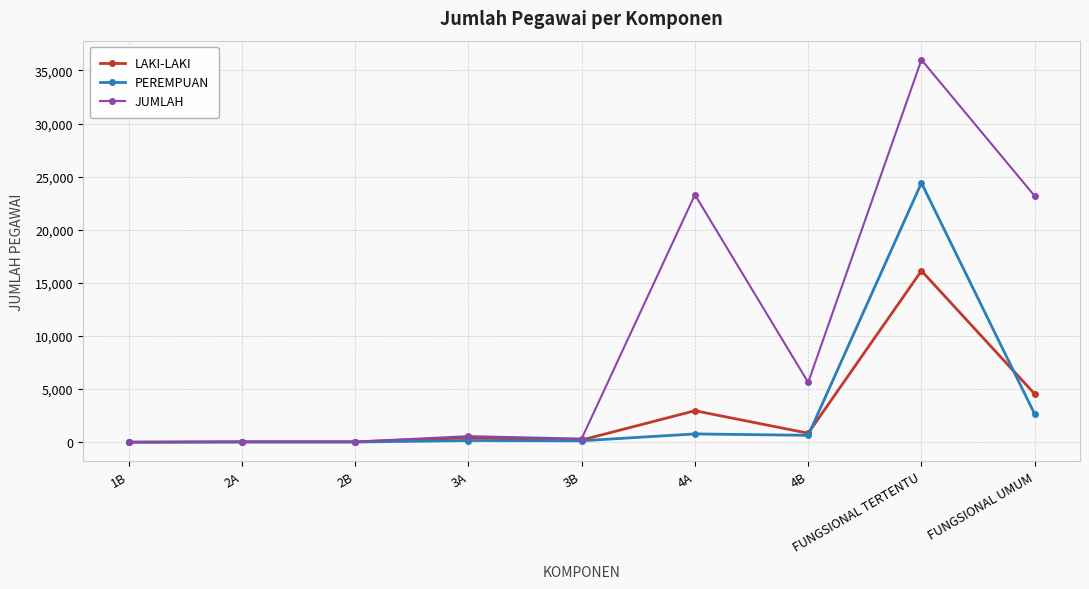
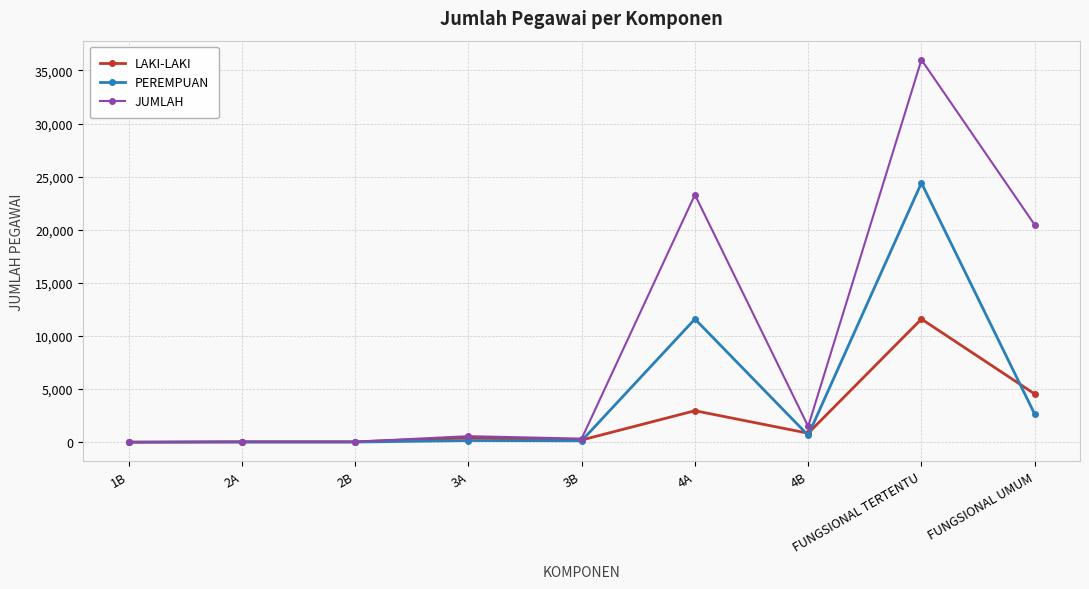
PEREMPUAN, 4A: 800 -> 11,600
JUMLAH, 4B: 5,600 -> 1,500
LAKI-LAKI, FUNGSIONAL TERTENTU: 16,100 -> 11,600
JUMLAH, FUNGSIONAL UMUM: 23,200 -> 20,500
